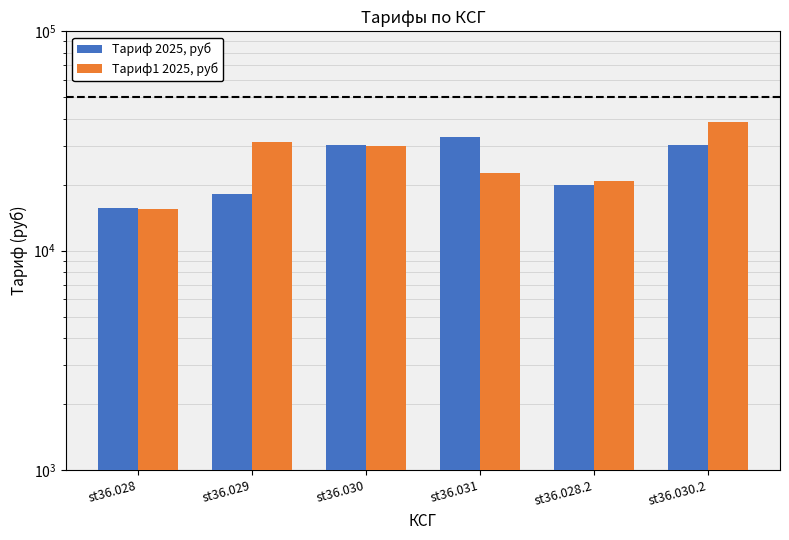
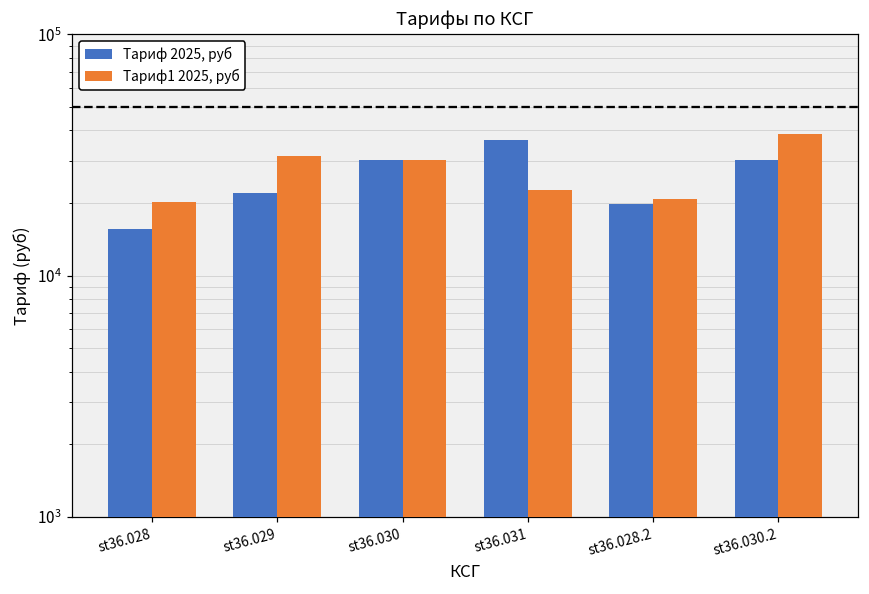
Тариф1 2025, руб, st36.028: 15000 -> 20000
Тариф 2025, руб, st36.029: 18000 -> 22000
Тариф 2025, руб, st36.031: 33000 -> 37000
